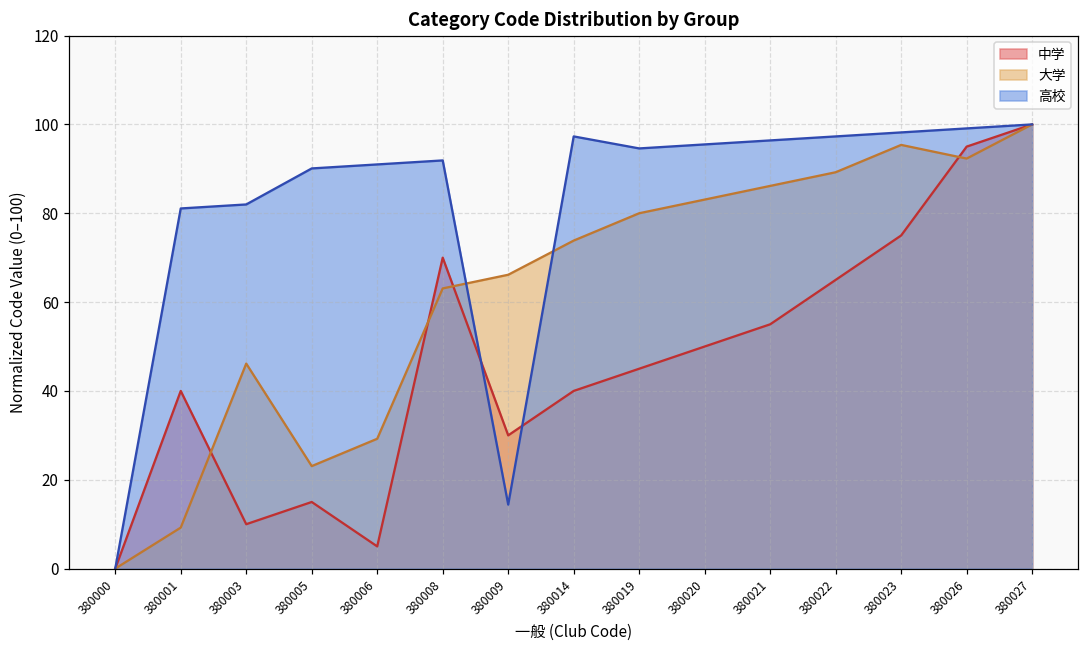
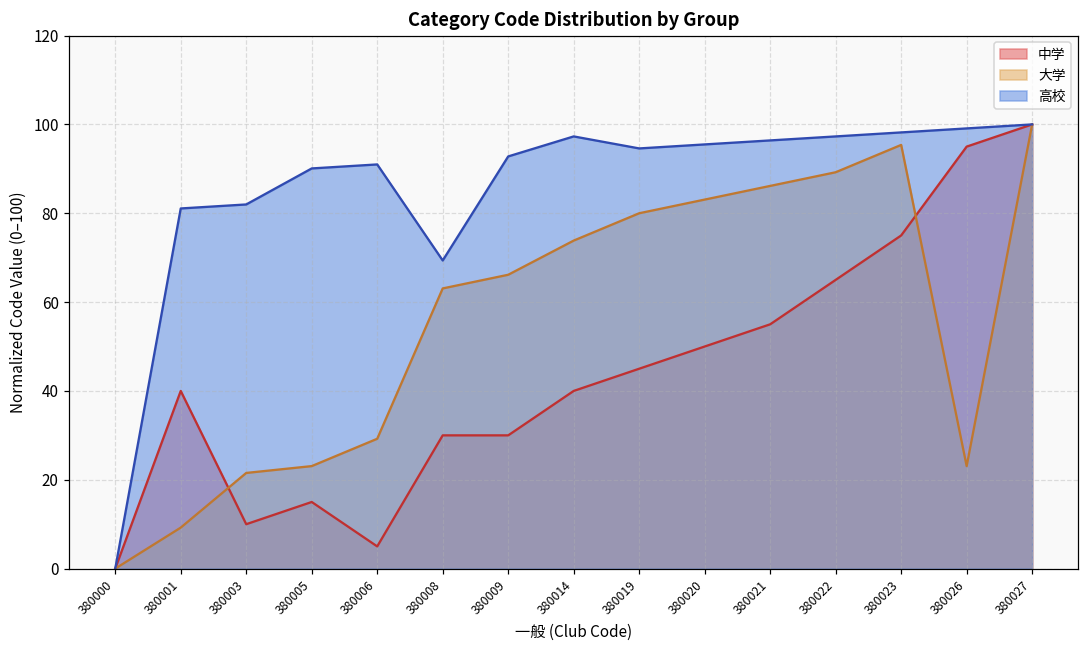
大学, 380003: 46 -> 22
中学, 380008: 70 -> 30
高校, 380008: 92 -> 69
高校, 380009: 14 -> 93
大学, 380026: 92 -> 23
